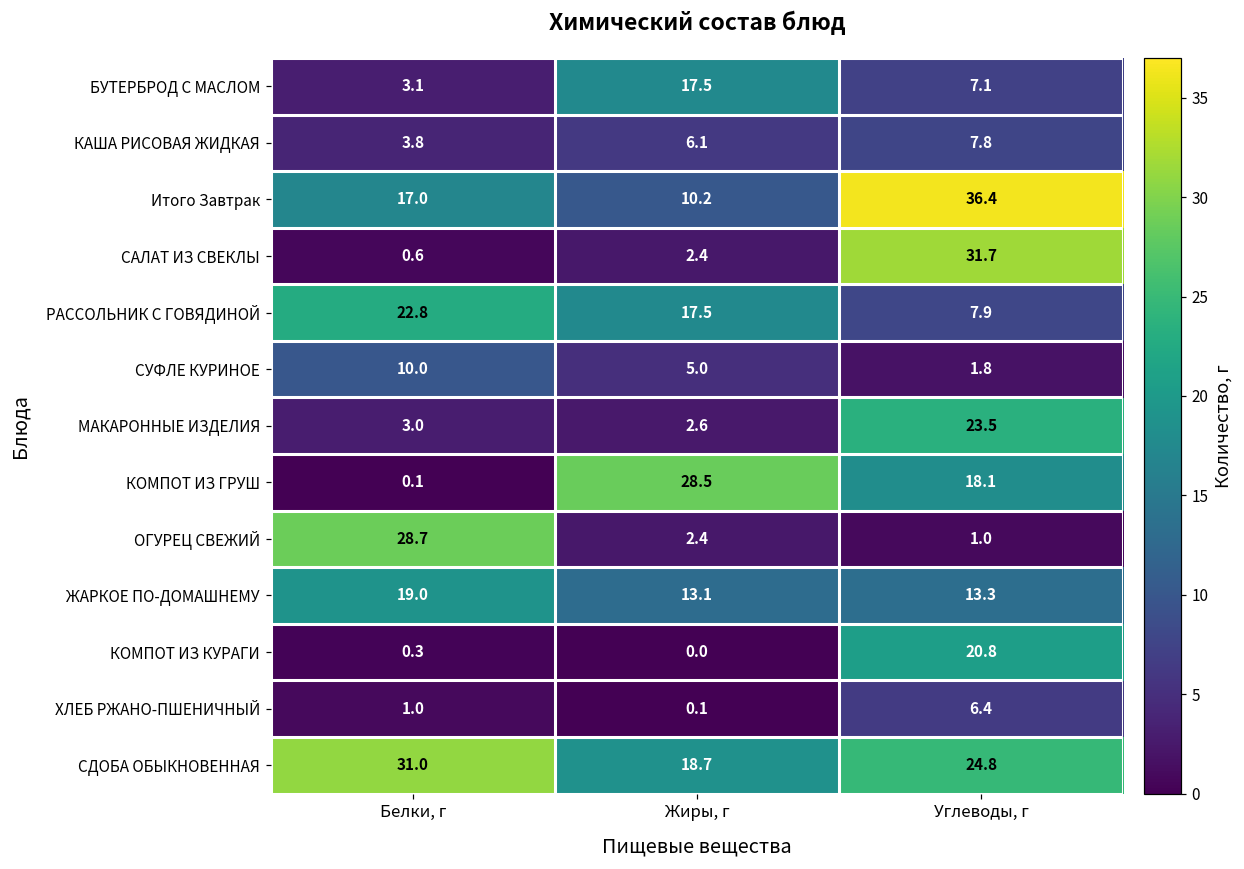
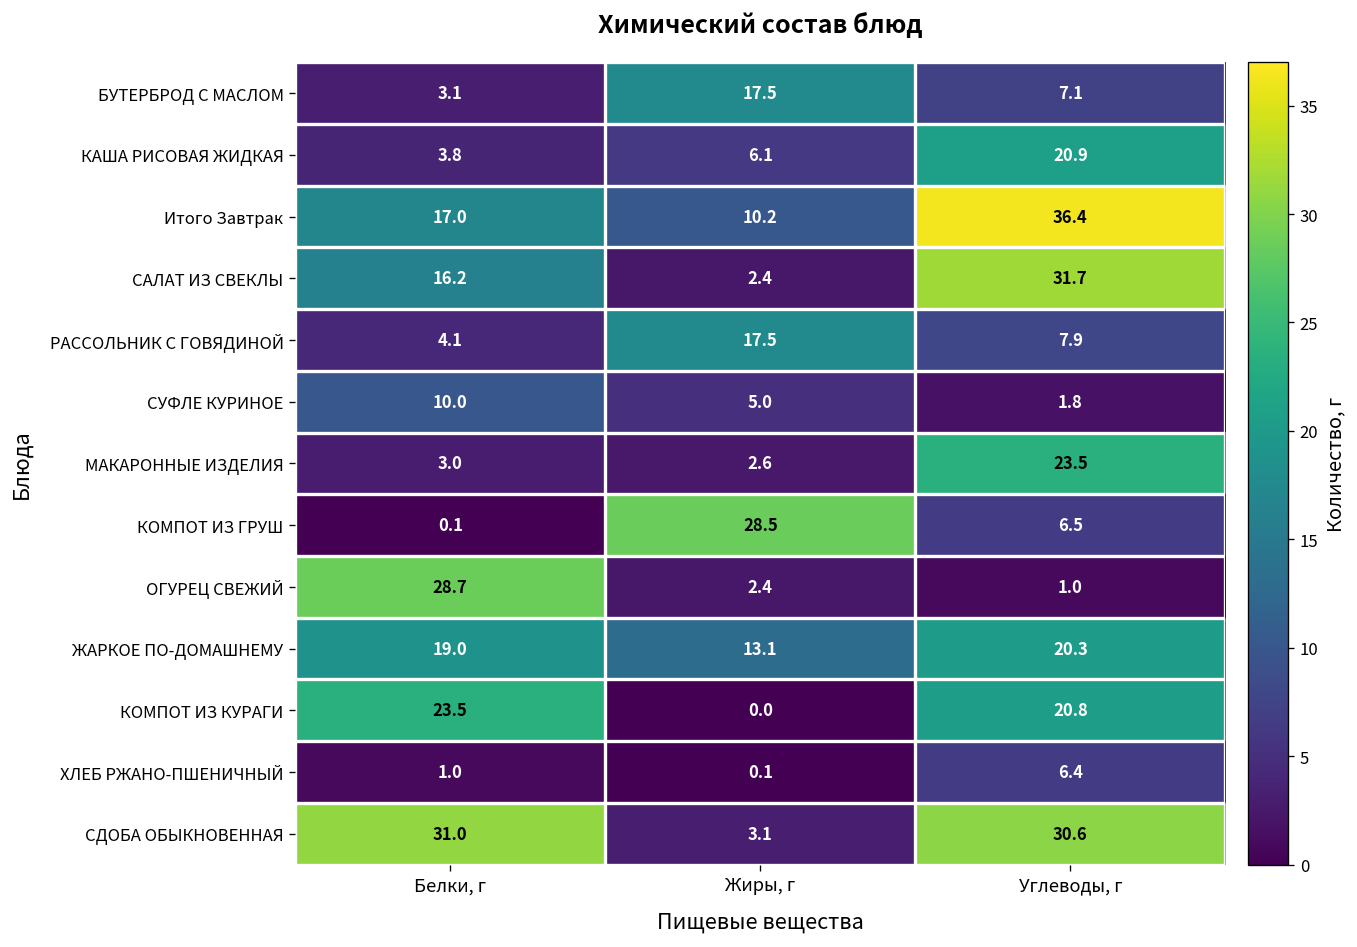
КАША РИСОВАЯ ЖИДКАЯ, Углеводы, г: 7.8 -> 20.9
САЛАТ ИЗ СВЕКЛЫ, Белки, г: 0.6 -> 16.2
РАССОЛЬНИК С ГОВЯДИНОЙ, Белки, г: 22.8 -> 4.1
КОМПОТ ИЗ ГРУШ, Углеводы, г: 18.1 -> 6.5
ЖАРКОЕ ПО-ДОМАШНЕМУ, Углеводы, г: 13.3 -> 20.3
КОМПОТ ИЗ КУРАГИ, Белки, г: 0.3 -> 23.5
СДОБА ОБЫКНОВЕННАЯ, Жиры, г: 18.7 -> 3.1
СДОБА ОБЫКНОВЕННАЯ, Углеводы, г: 24.8 -> 30.6
